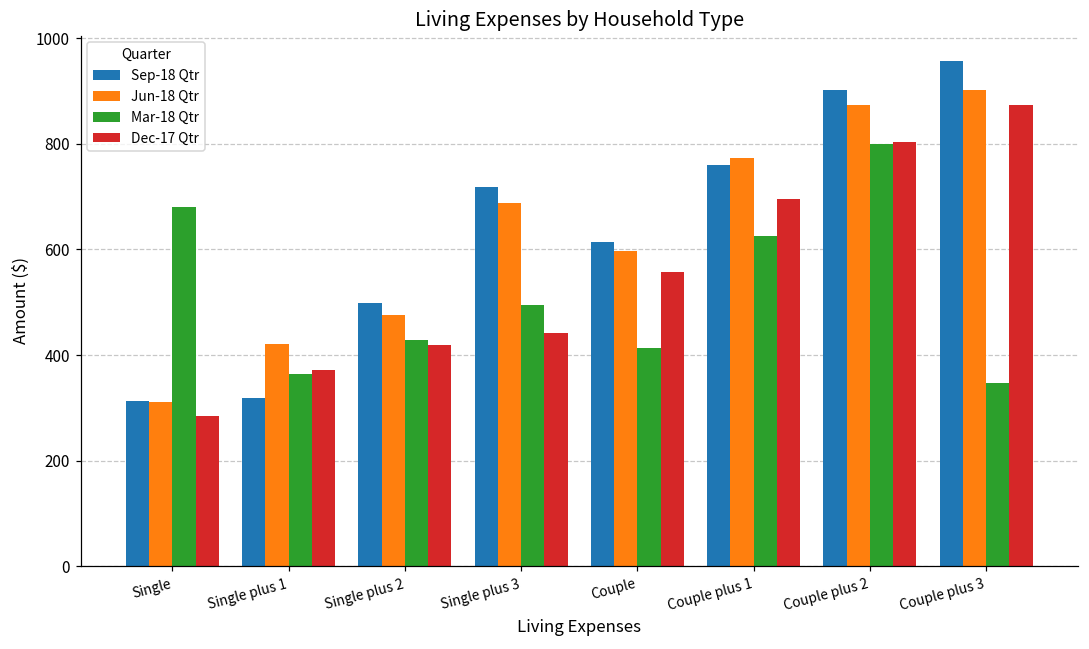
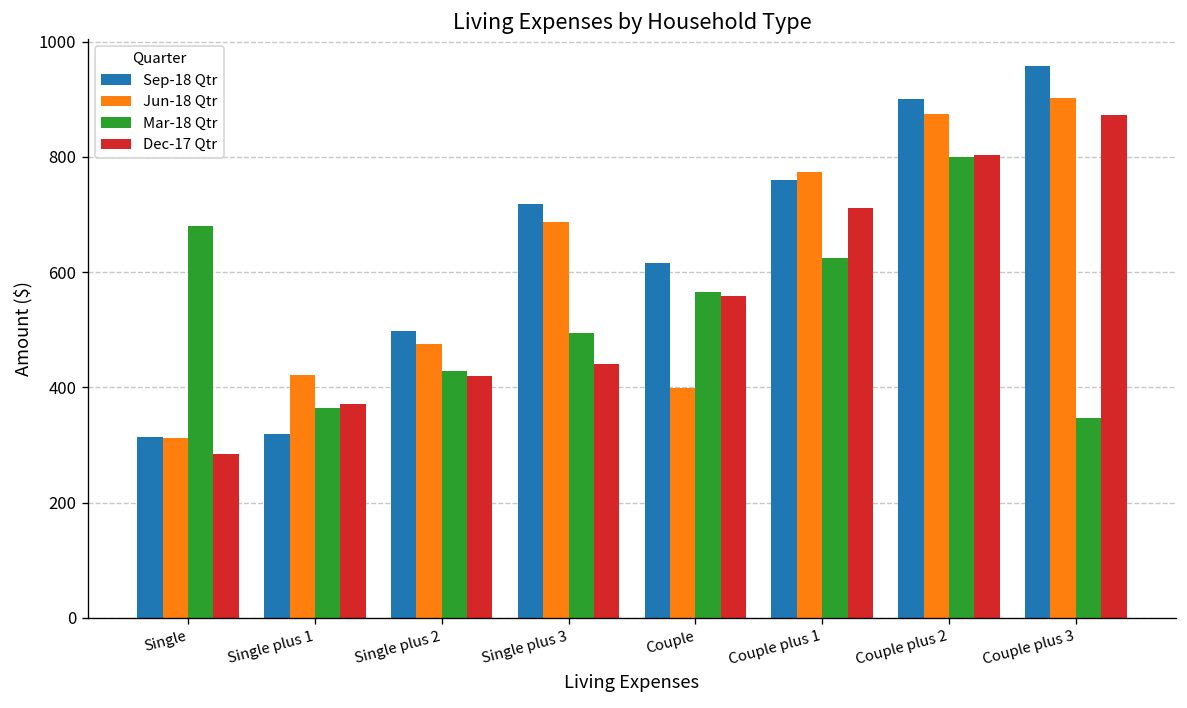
Jun-18 Qtr, Couple: 600 -> 400
Mar-18 Qtr, Couple: 410 -> 570
Dec-17 Qtr, Couple plus 1: 700 -> 710
